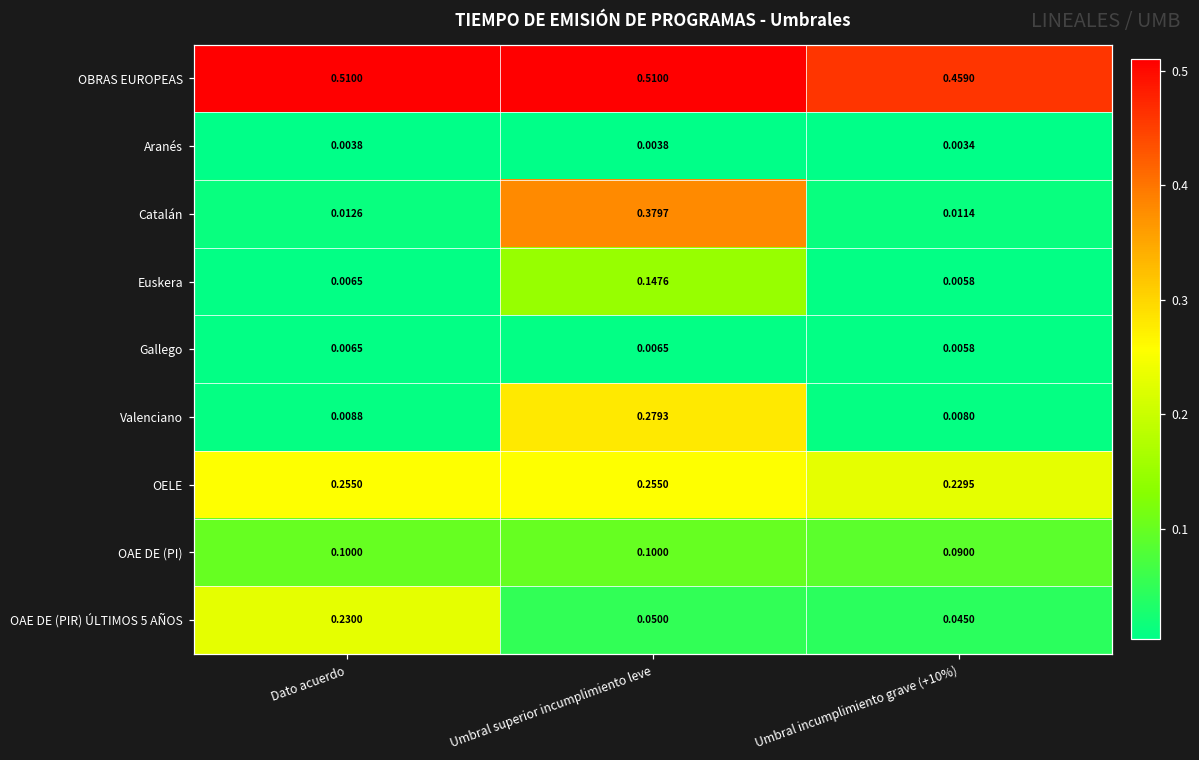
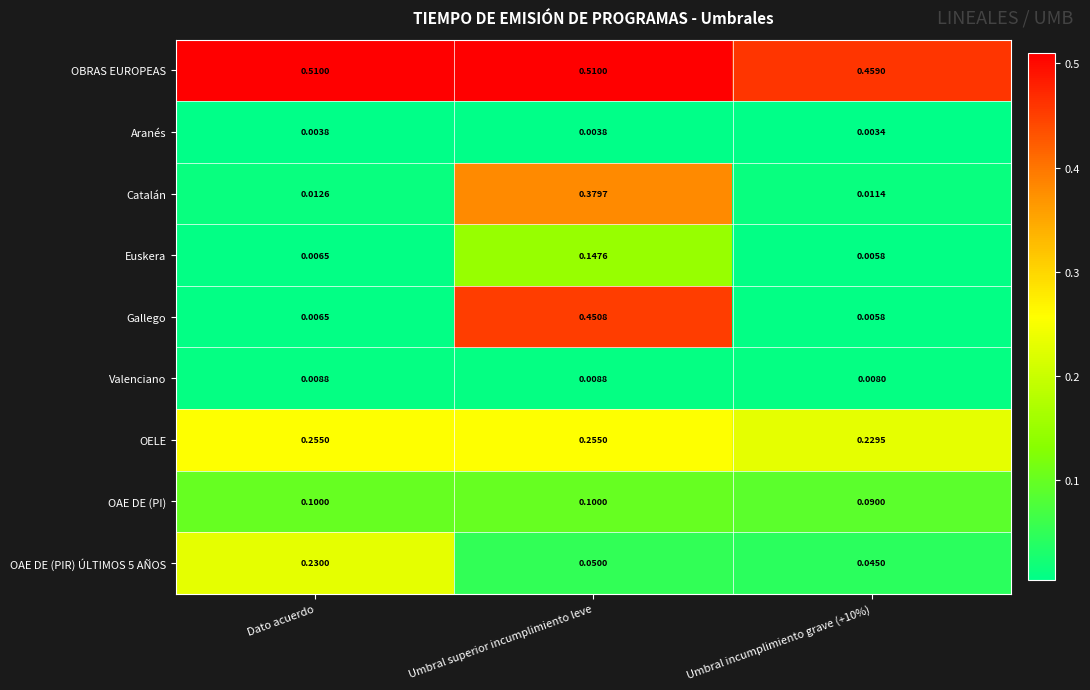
Gallego, Umbral superior incumplimiento leve: 0.0065 -> 0.4508
Valenciano, Umbral superior incumplimiento leve: 0.2793 -> 0.0088
